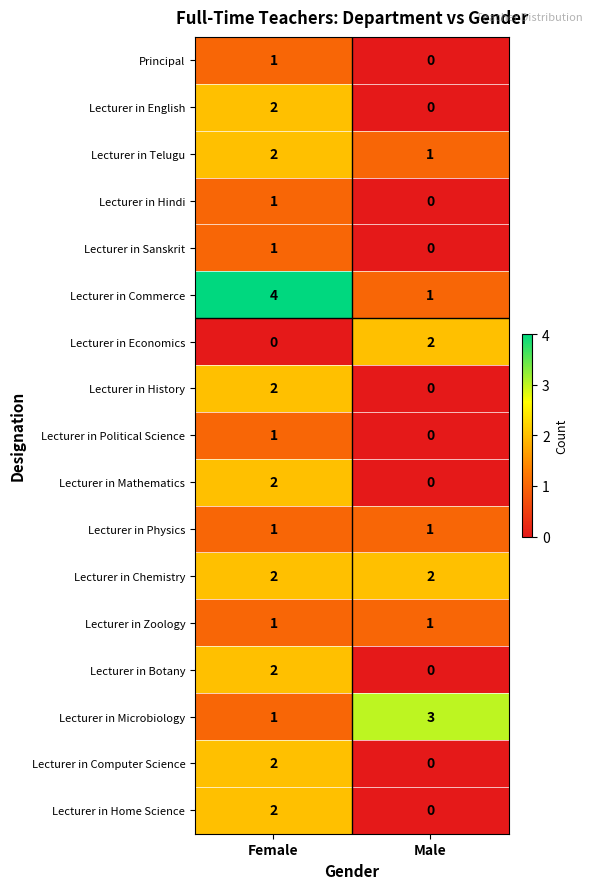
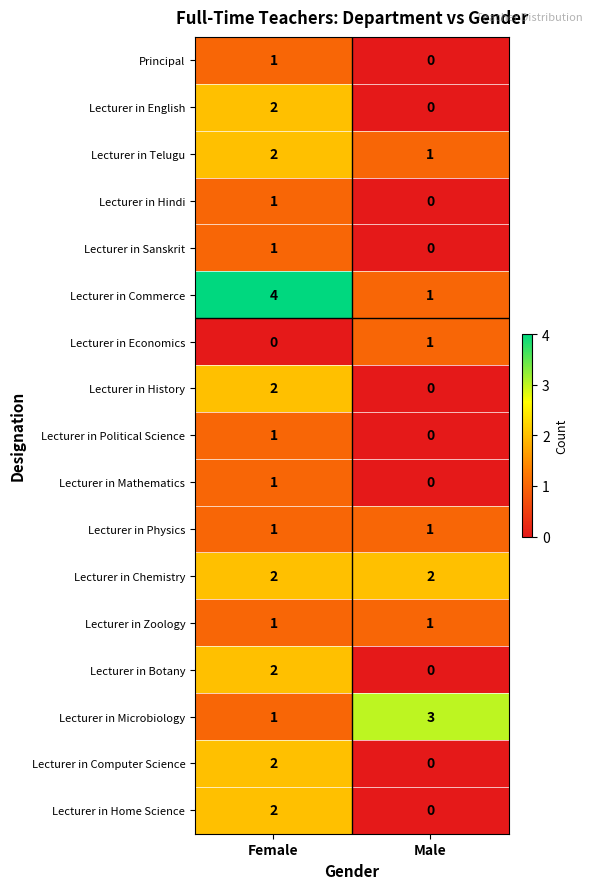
Lecturer in Economics, Male: 2 -> 1
Lecturer in Mathematics, Female: 2 -> 1
